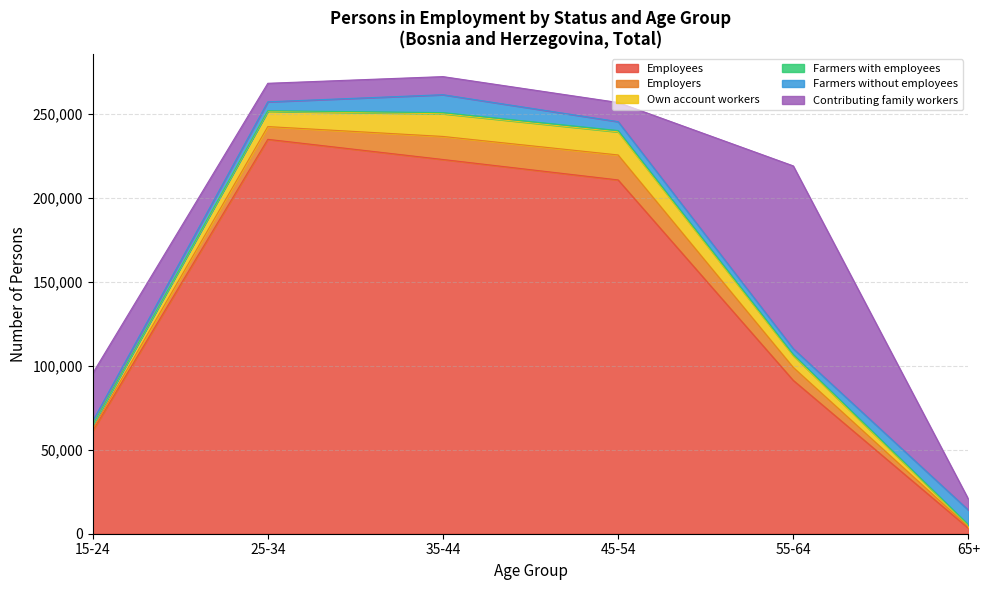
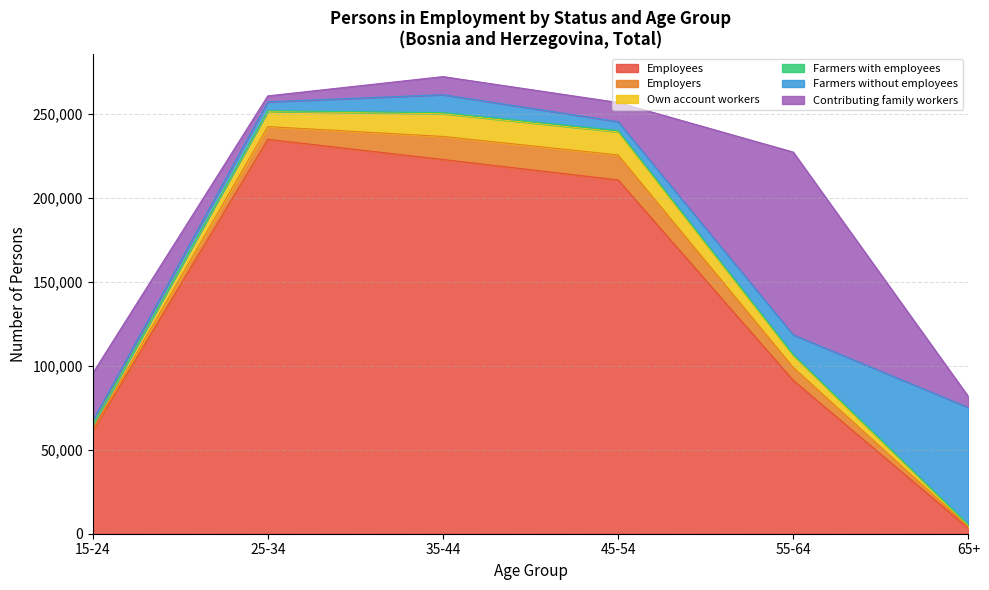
Contributing family workers, 25-34: 11,000 -> 4,000
Farmers without employees, 55-64: 3,000 -> 12,000
Farmers without employees, 65+: 9,000 -> 70,000
